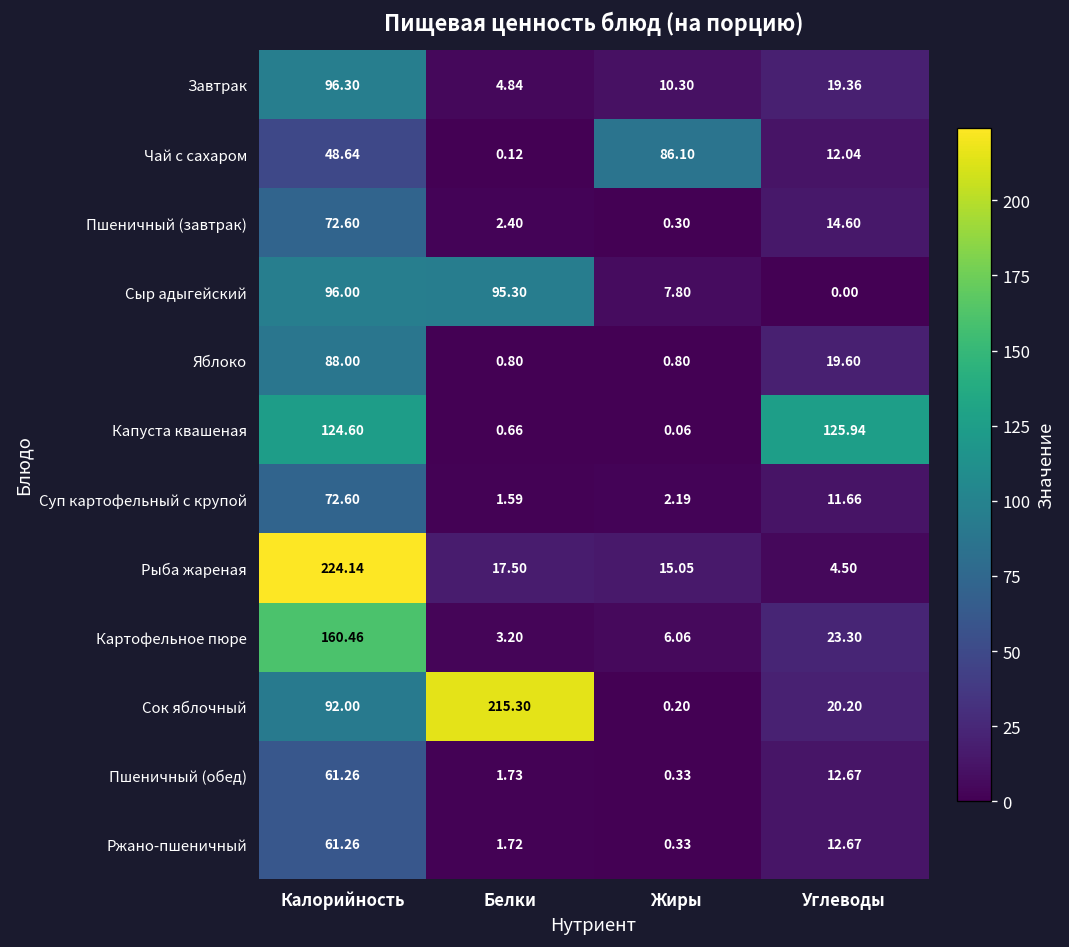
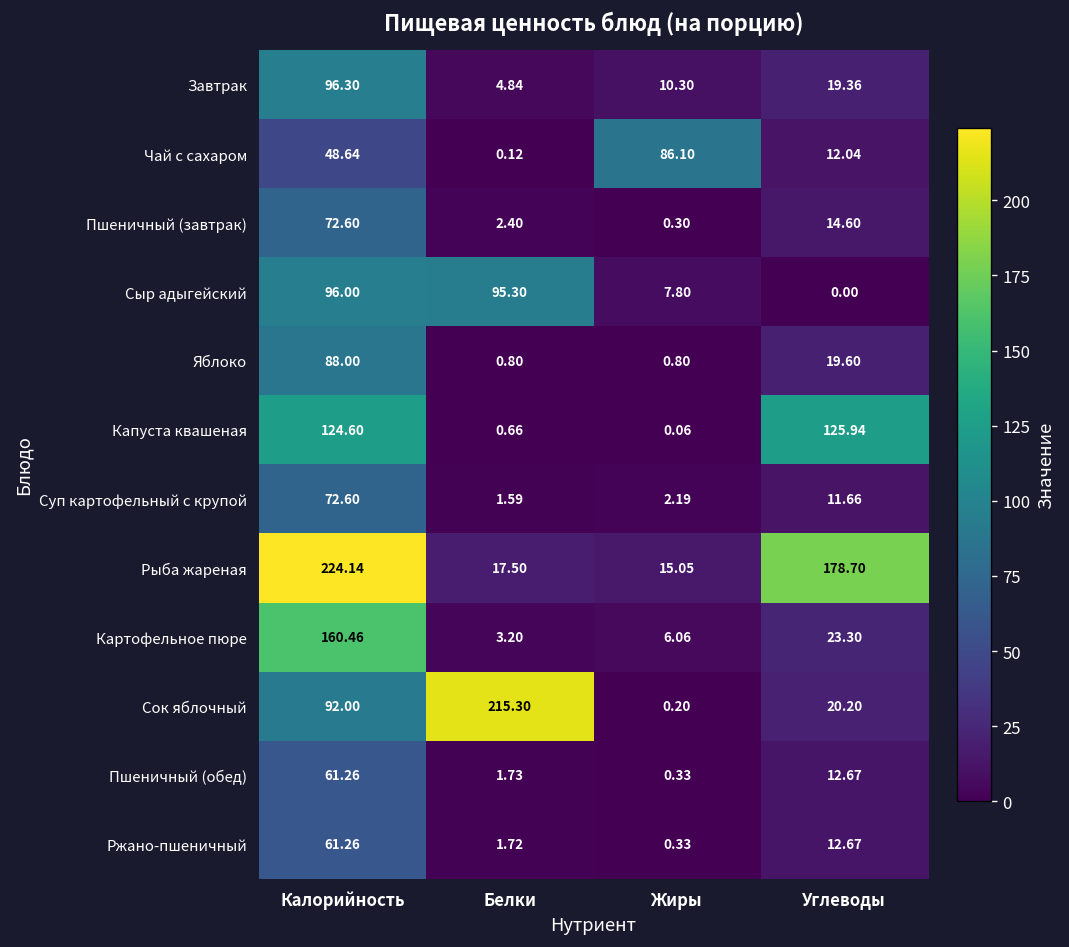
Рыба жареная, Углеводы: 4.50 -> 178.70
